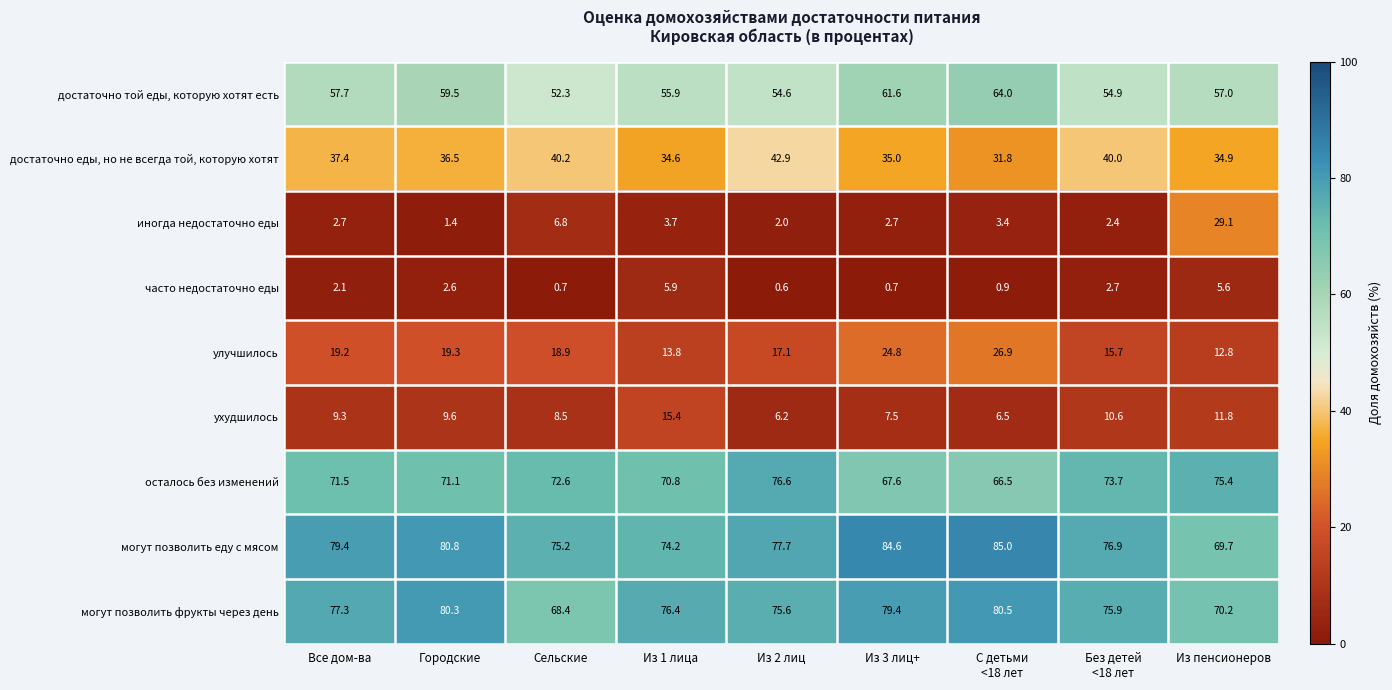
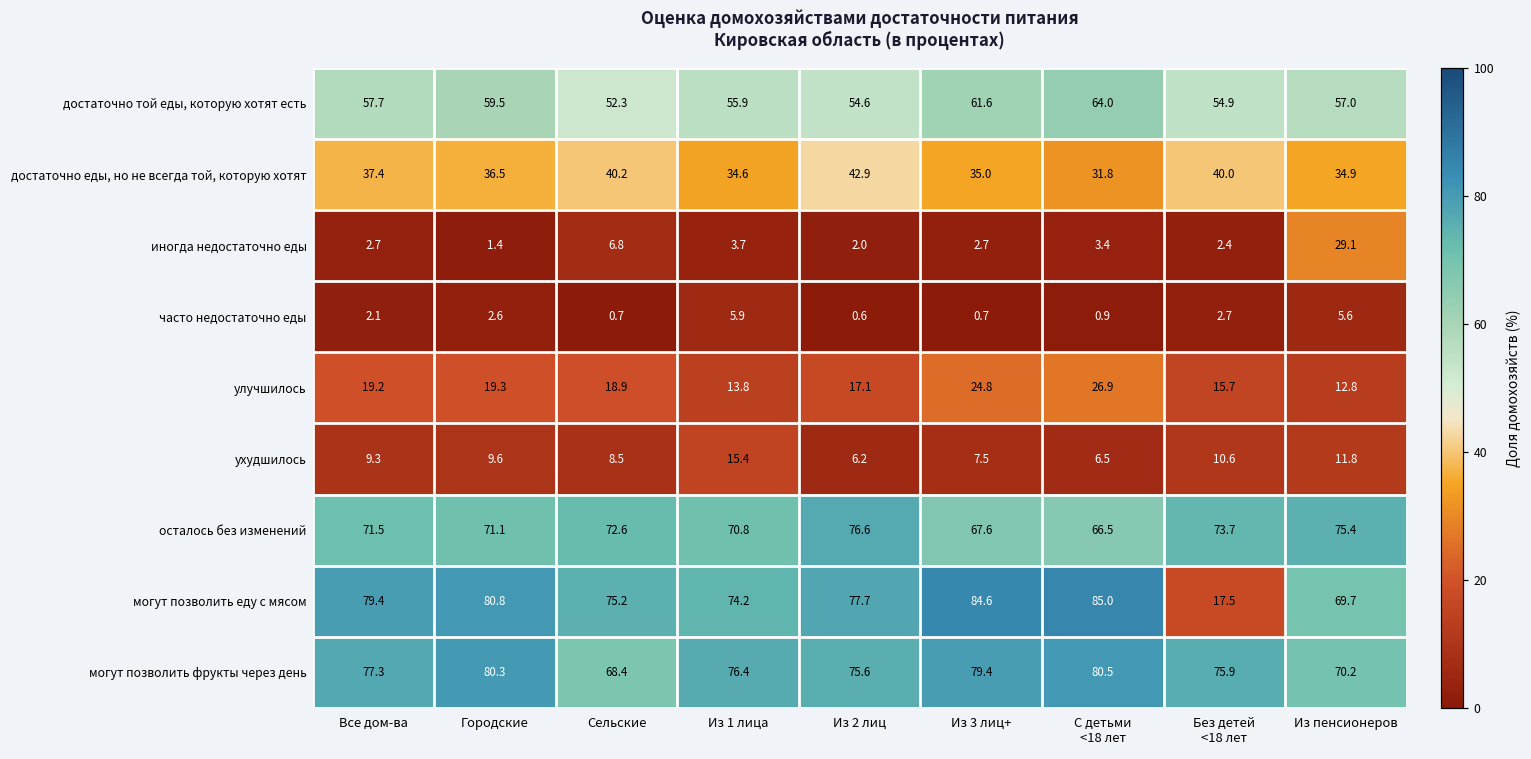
могут позволить еду с мясом, Без детей <18 лет: 76.9 -> 17.5
